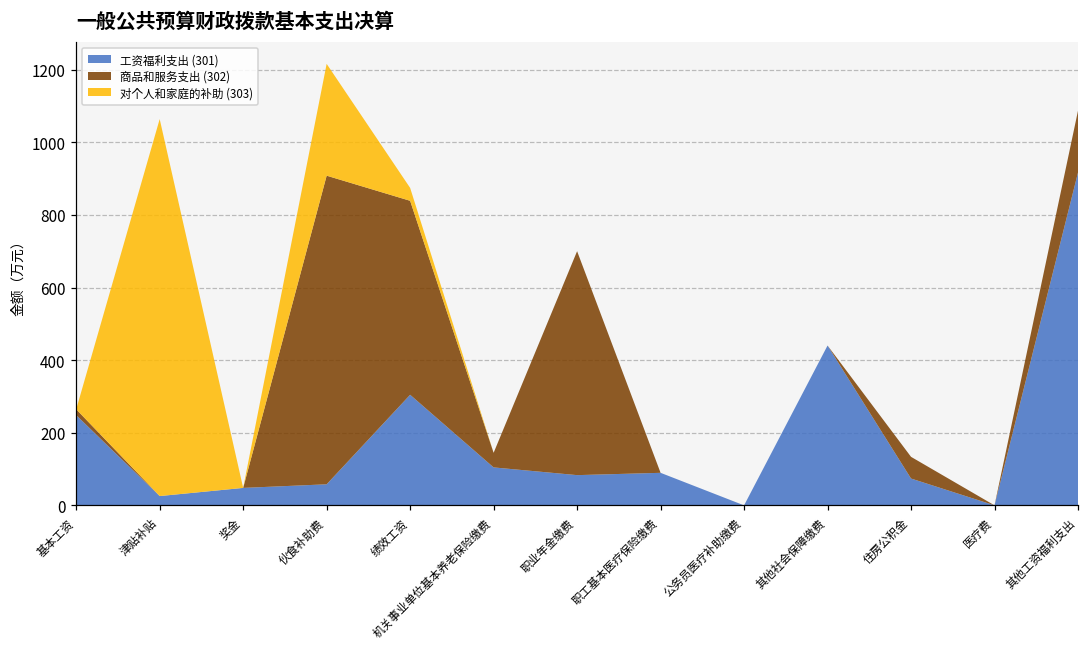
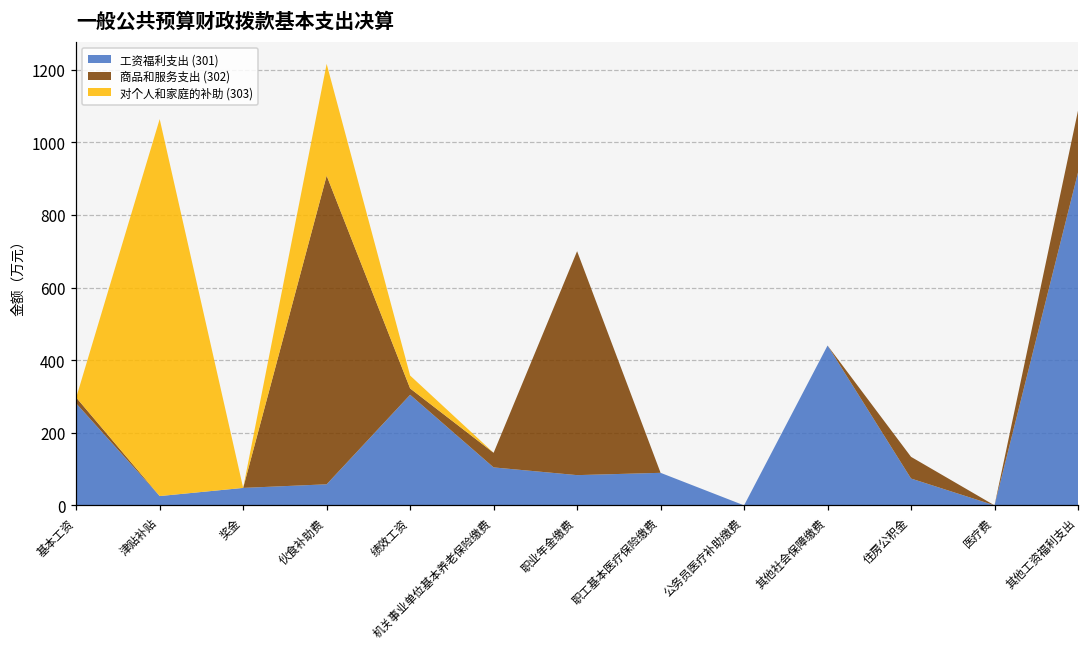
工资福利支出 (301), 基本工资: 250 -> 280
商品和服务支出 (302), 绩效工资: 530 -> 20
